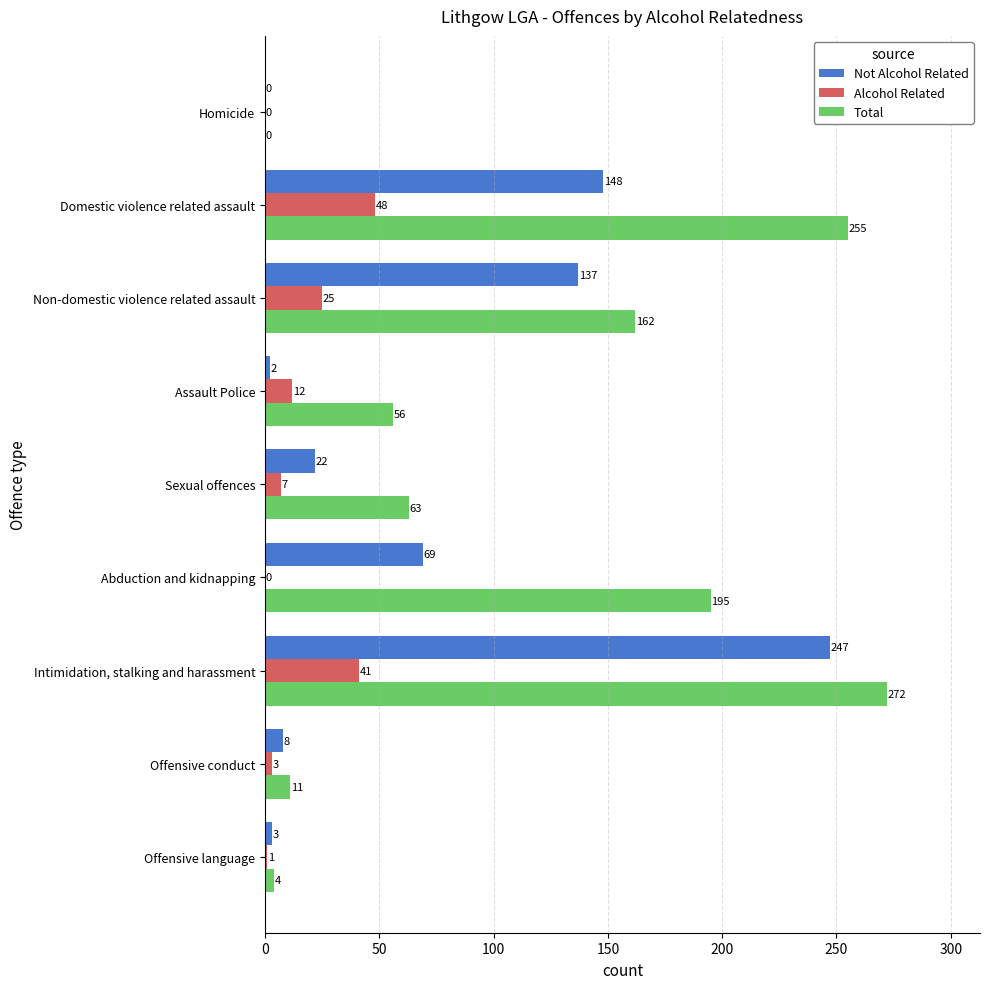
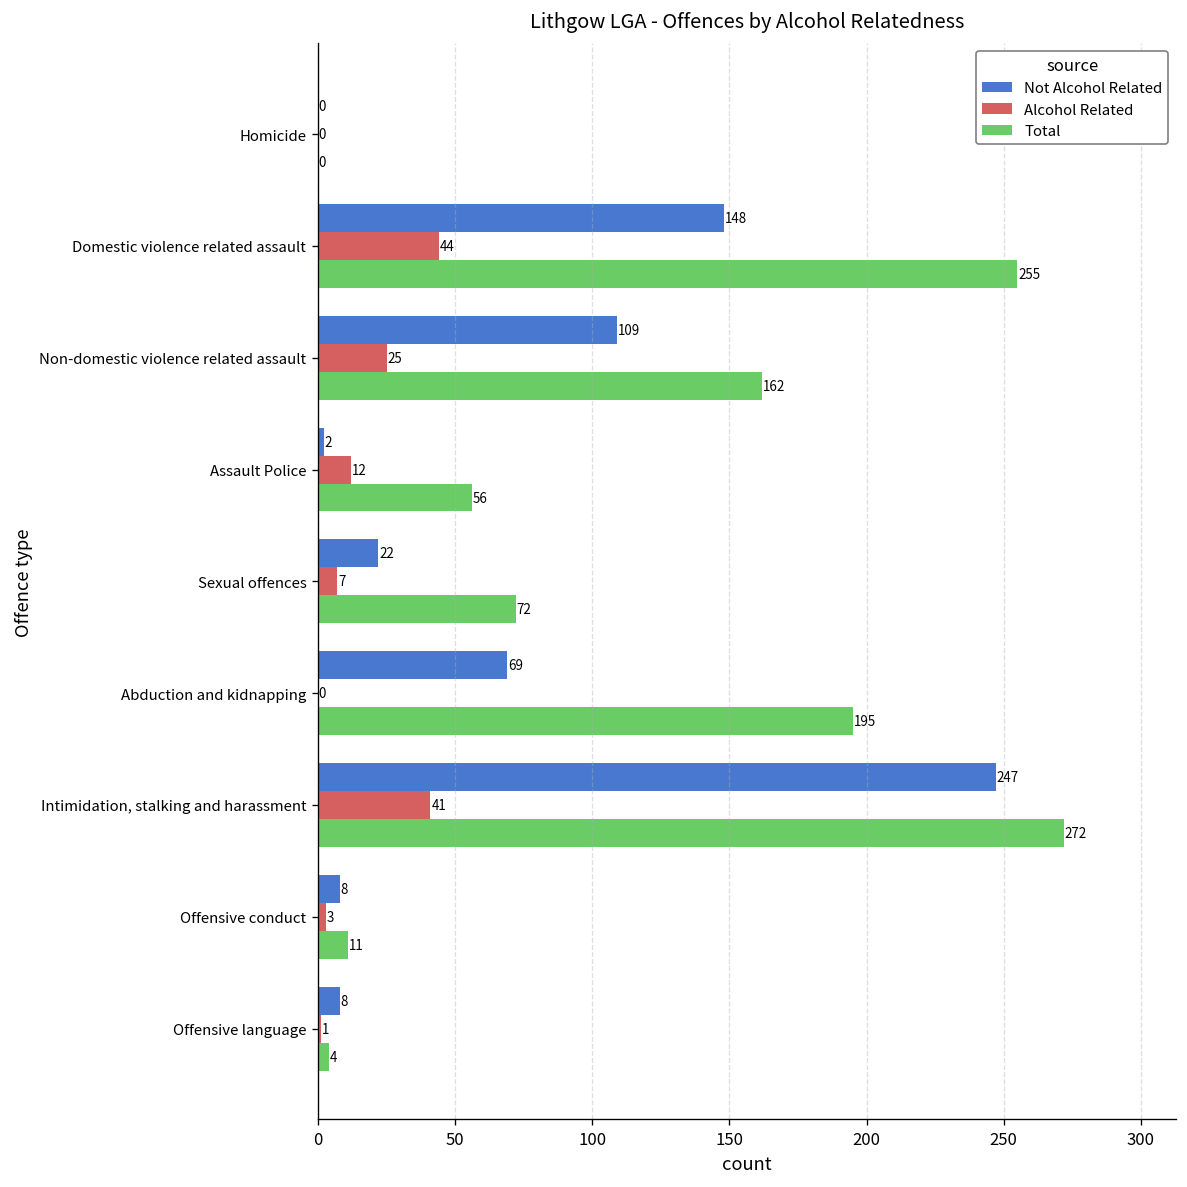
Alcohol Related, Domestic violence related assault: 48 -> 44
Not Alcohol Related, Non-domestic violence related assault: 137 -> 109
Total, Sexual offences: 63 -> 72
Not Alcohol Related, Offensive language: 3 -> 8
